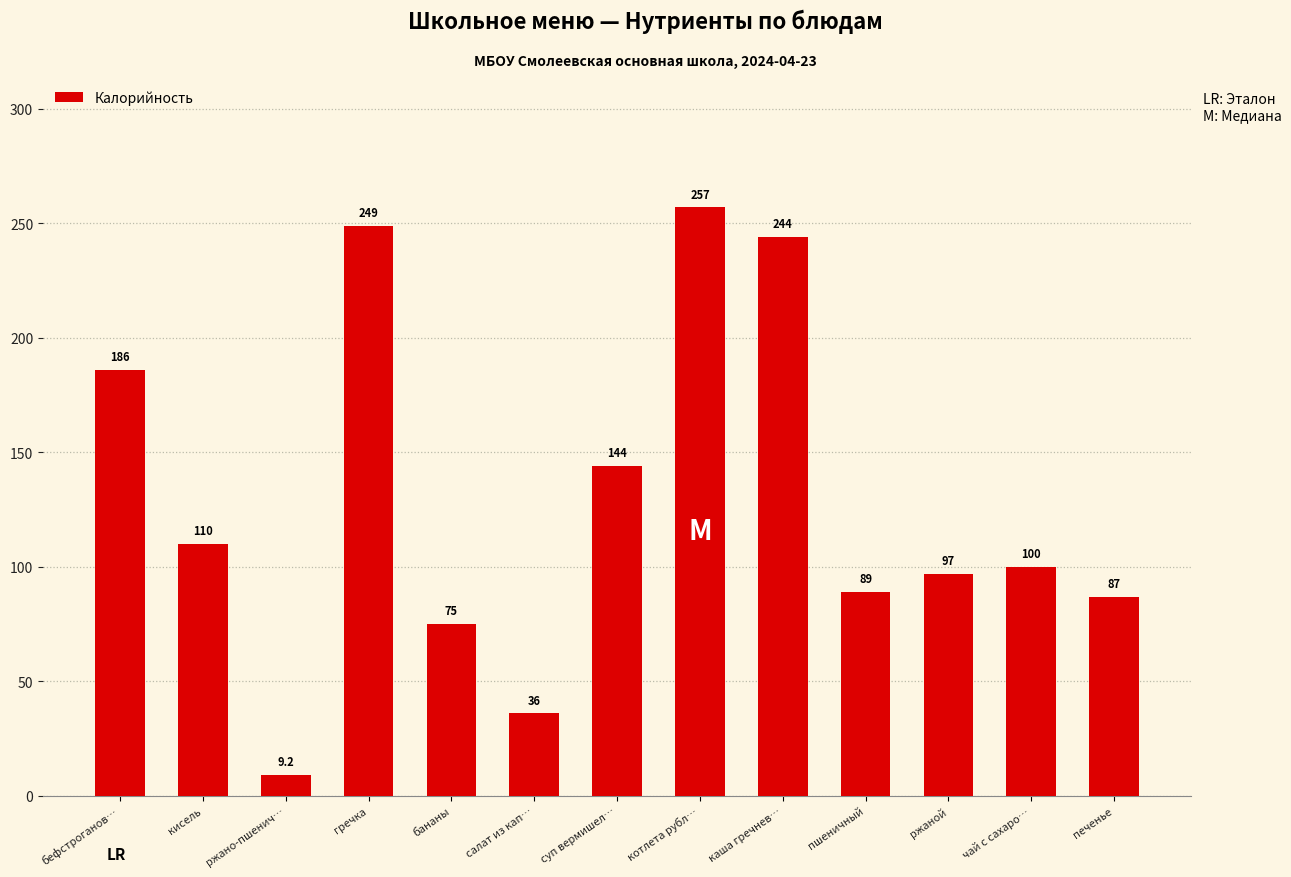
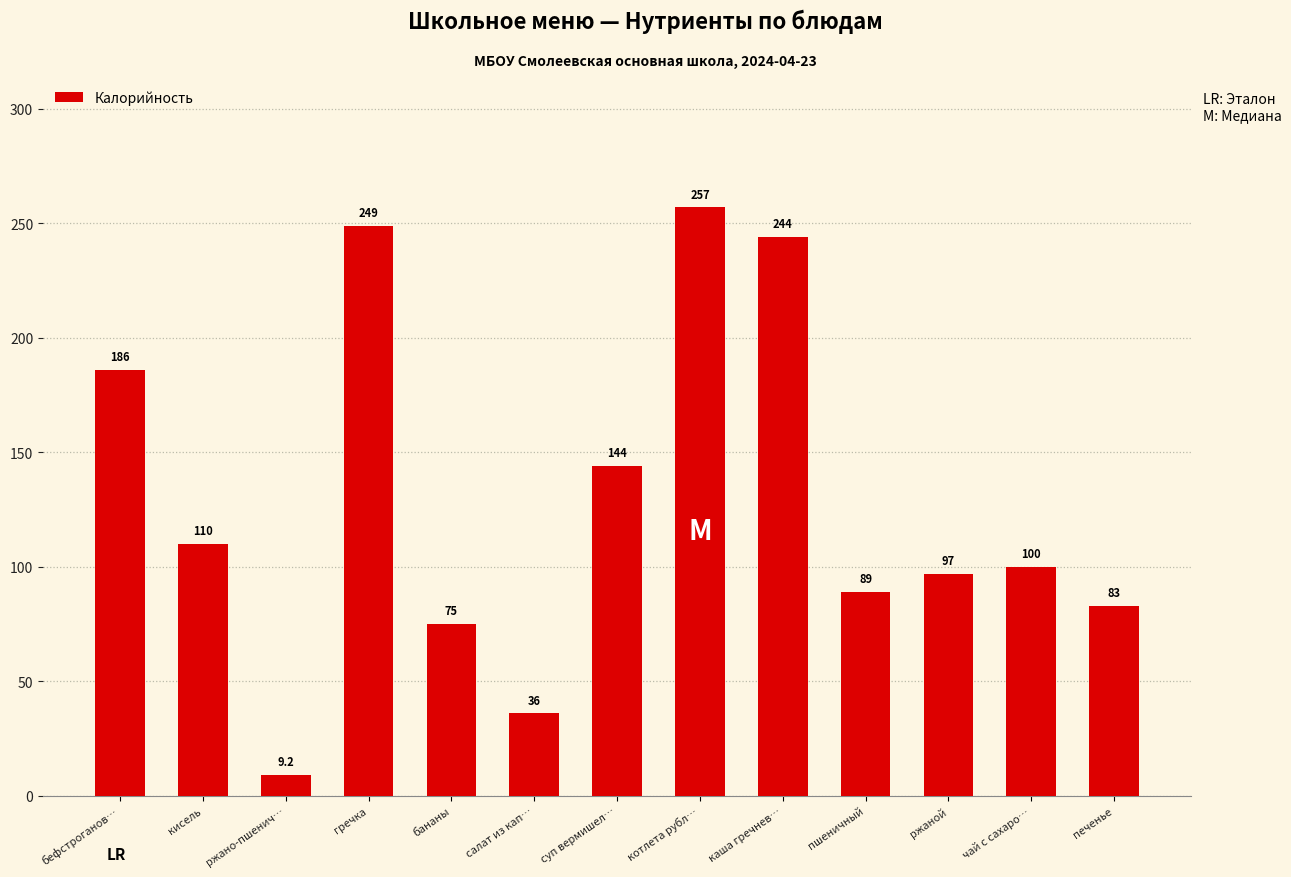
печенье: 87 -> 83
